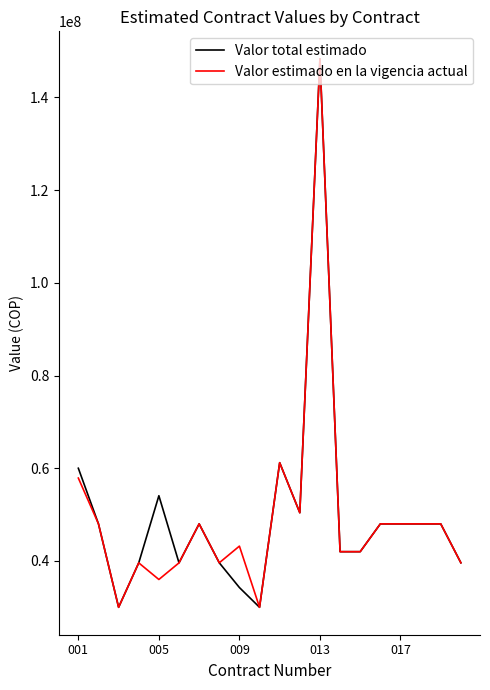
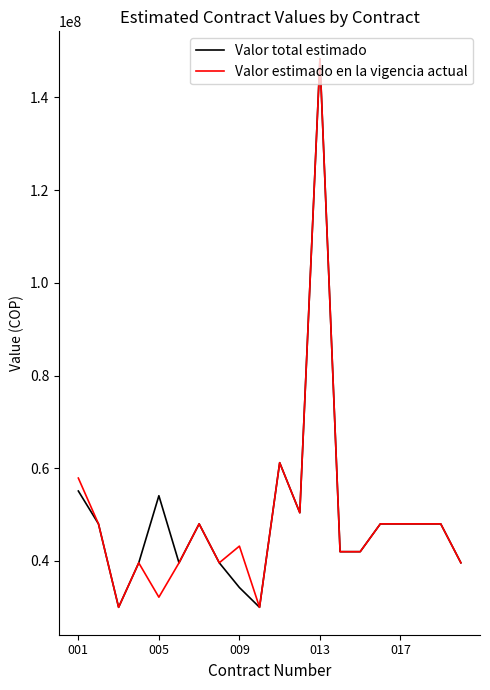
Valor total estimado, 001: 60000000 -> 55000000
Valor estimado en la vigencia actual, 005: 36000000 -> 32000000
